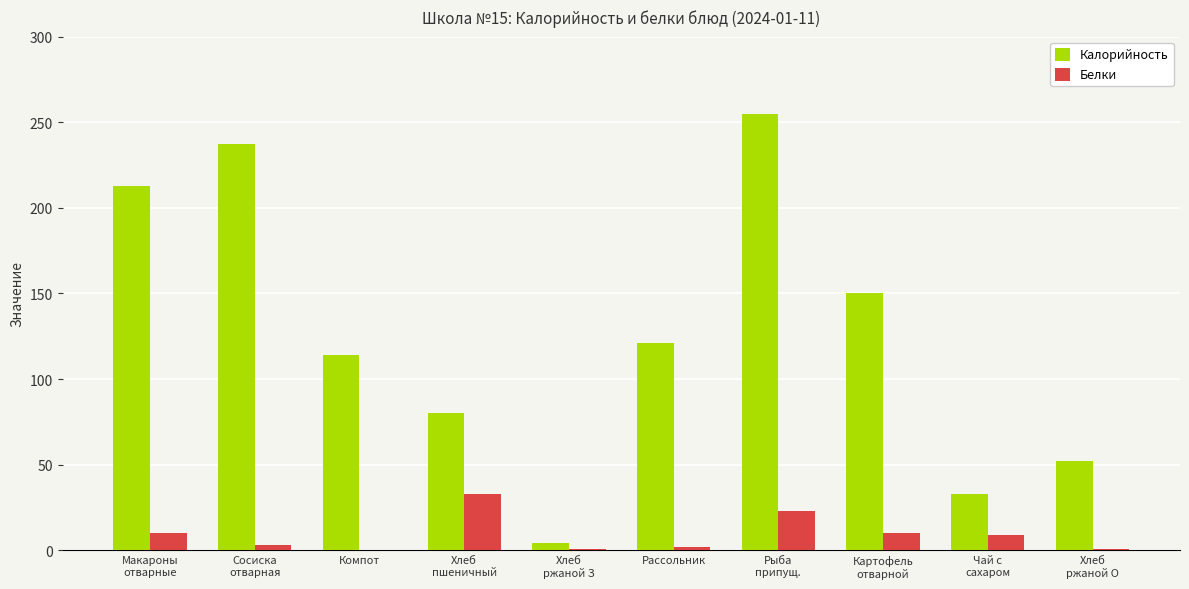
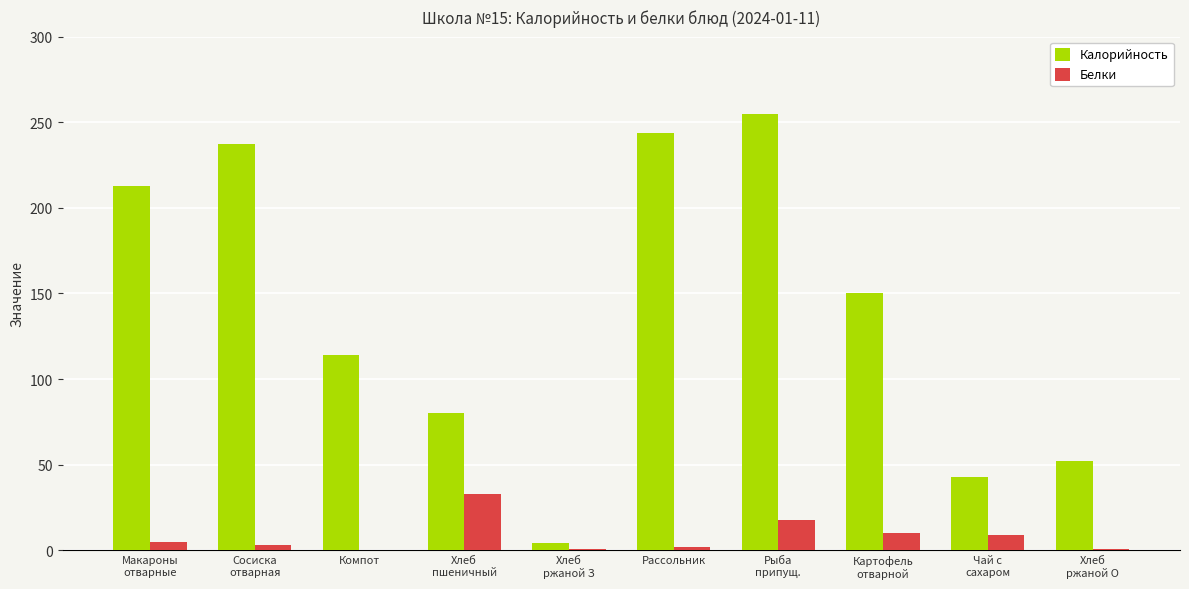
Белки, Макароны отварные: 10 -> 5
Калорийность, Рассольник: 121 -> 244
Белки, Рыба припущ.: 23 -> 18
Калорийность, Чай с сахаром: 33 -> 43
